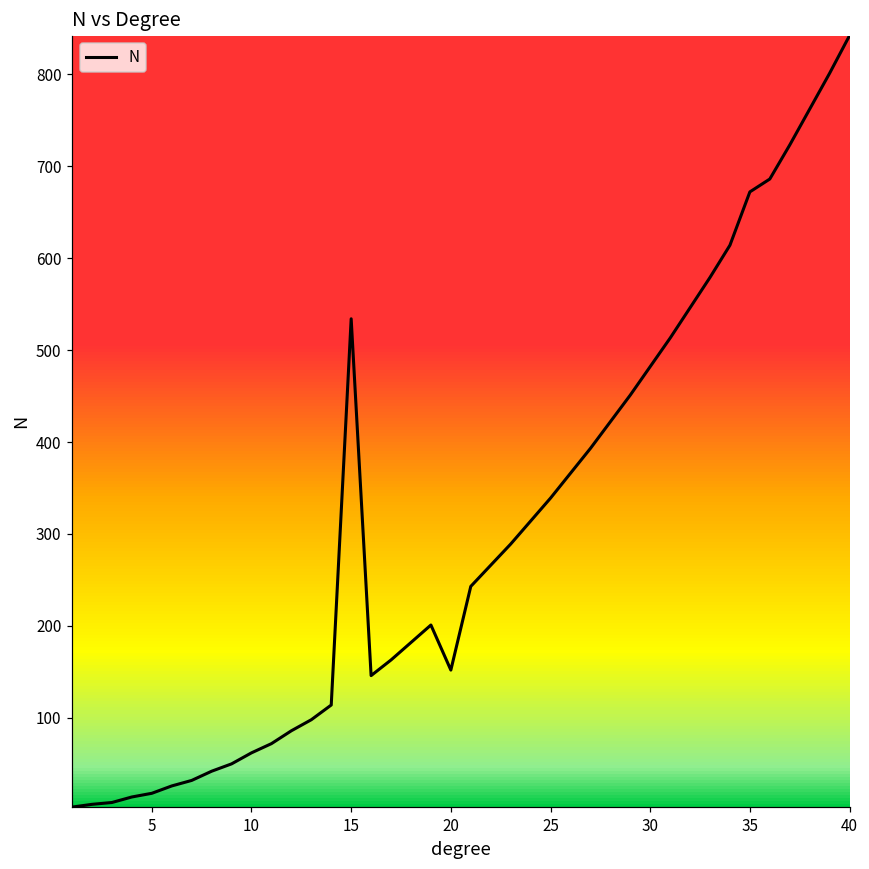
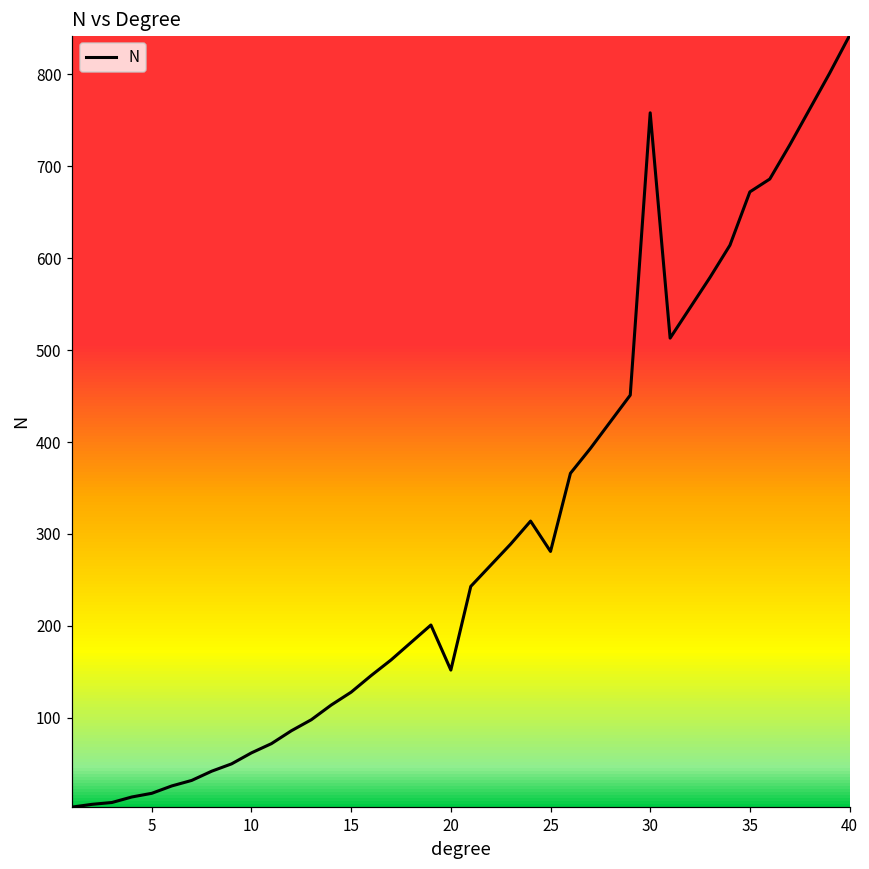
15: 530 -> 130
25: 340 -> 280
30: 480 -> 760
